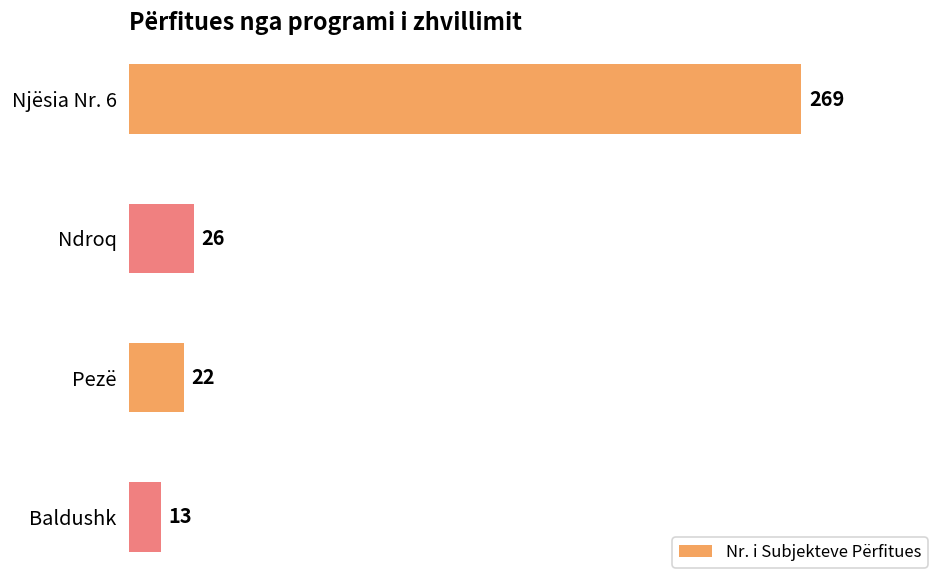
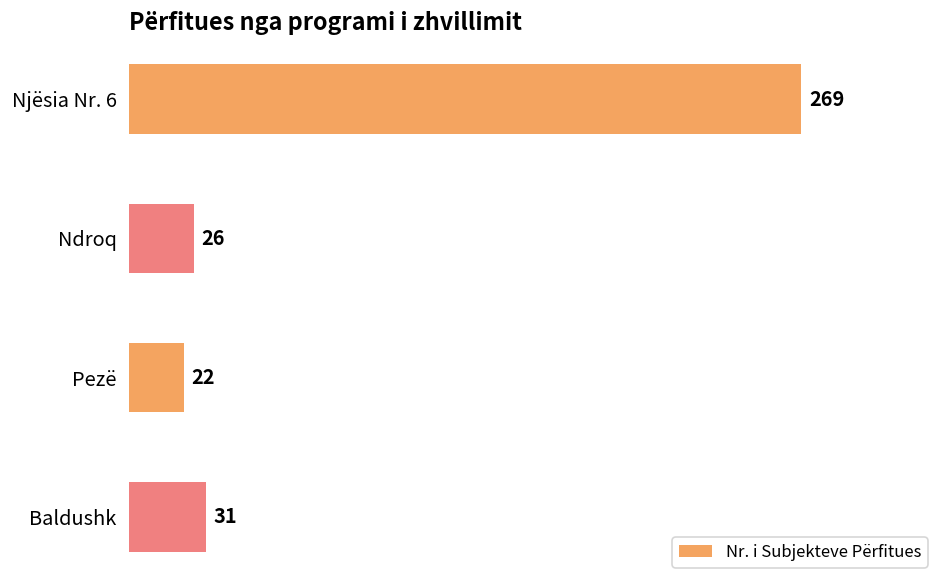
Baldushk: 13 -> 31
